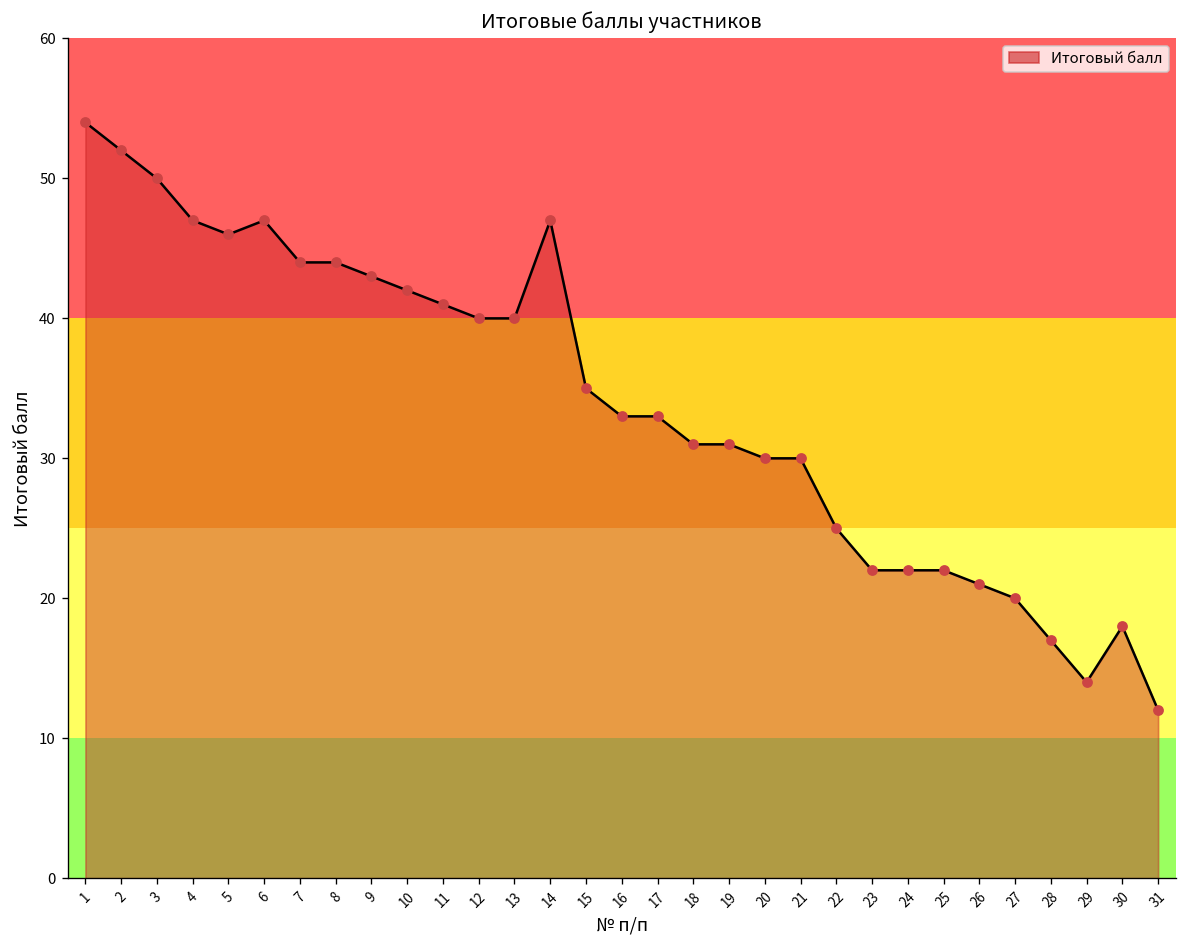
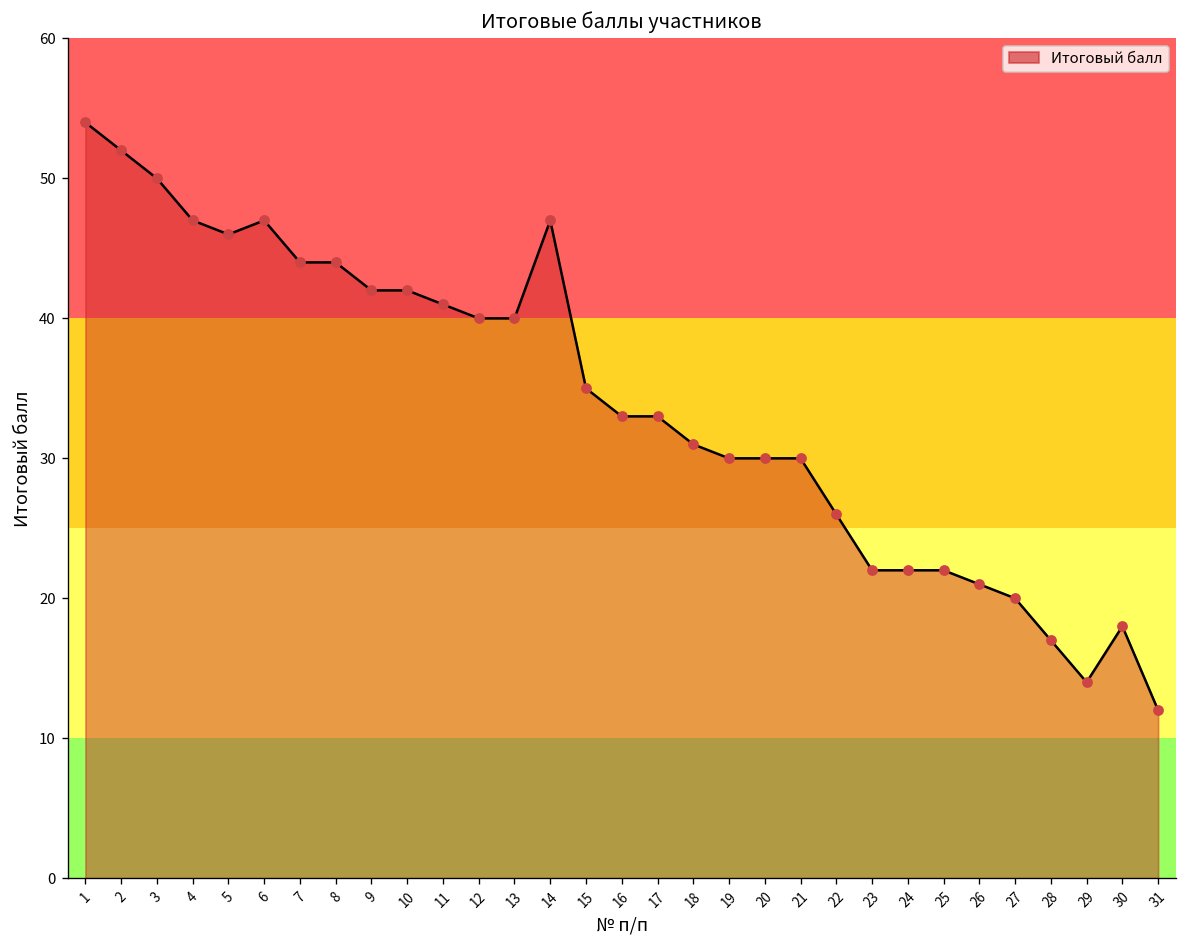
9: 43 -> 42
19: 31 -> 30
22: 25 -> 26
